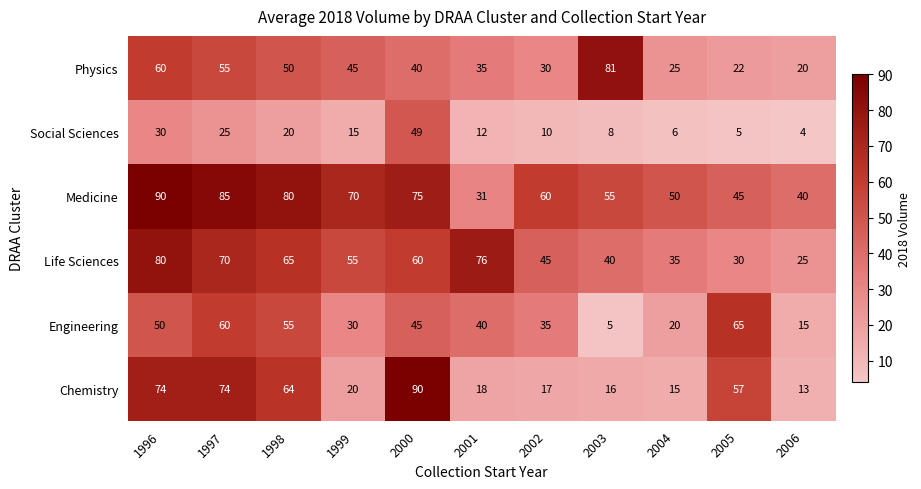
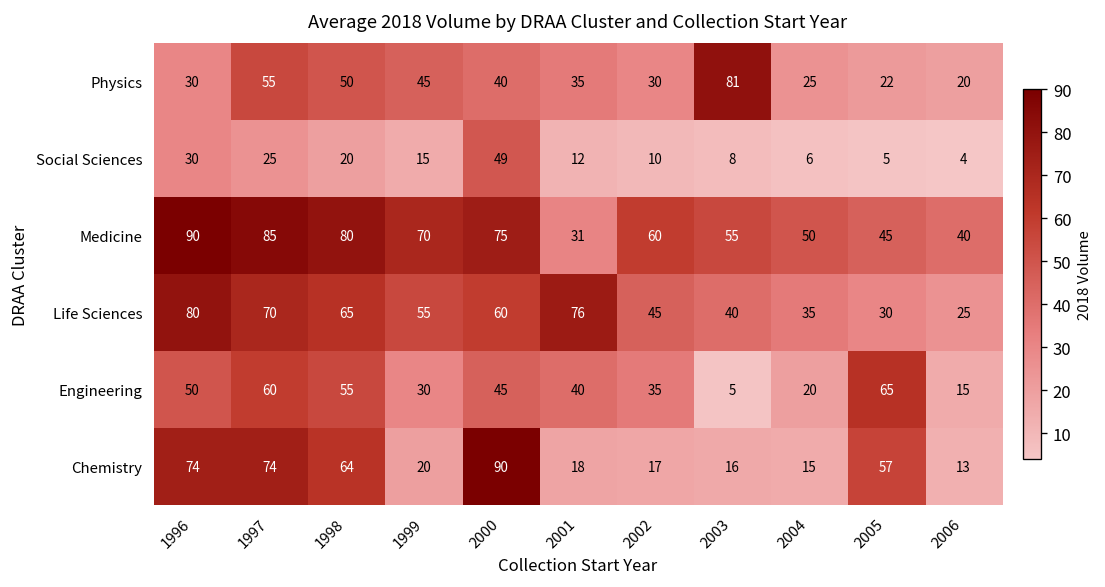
Physics, 1996: 60 -> 30
